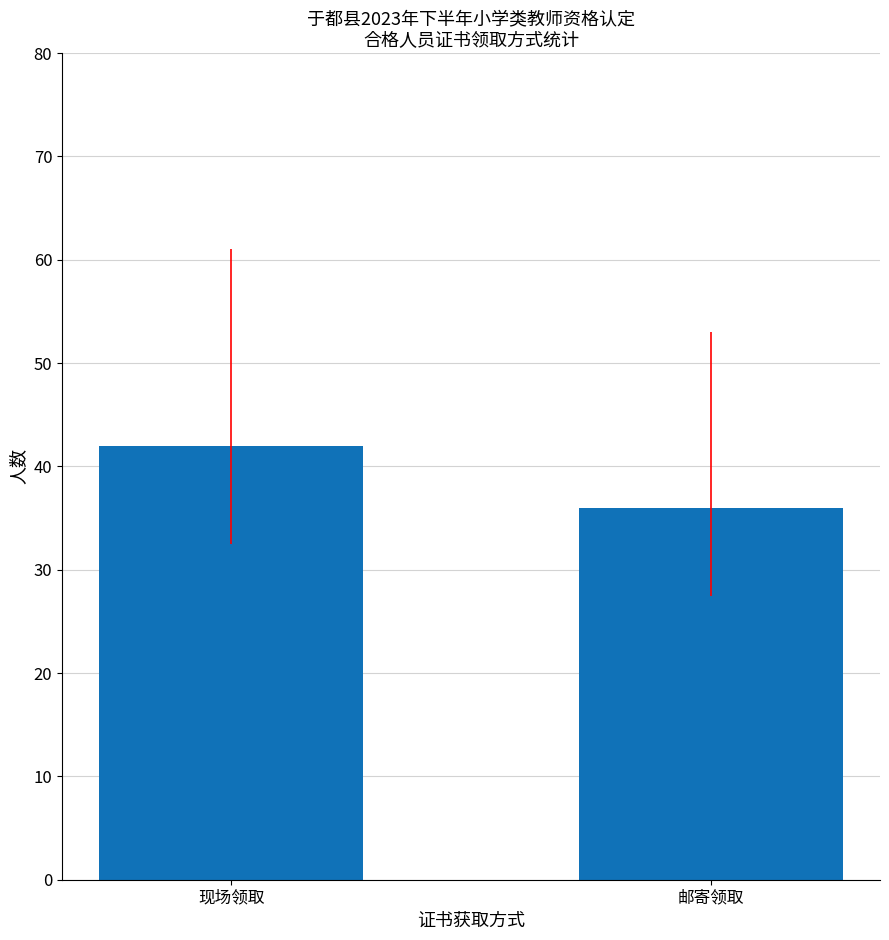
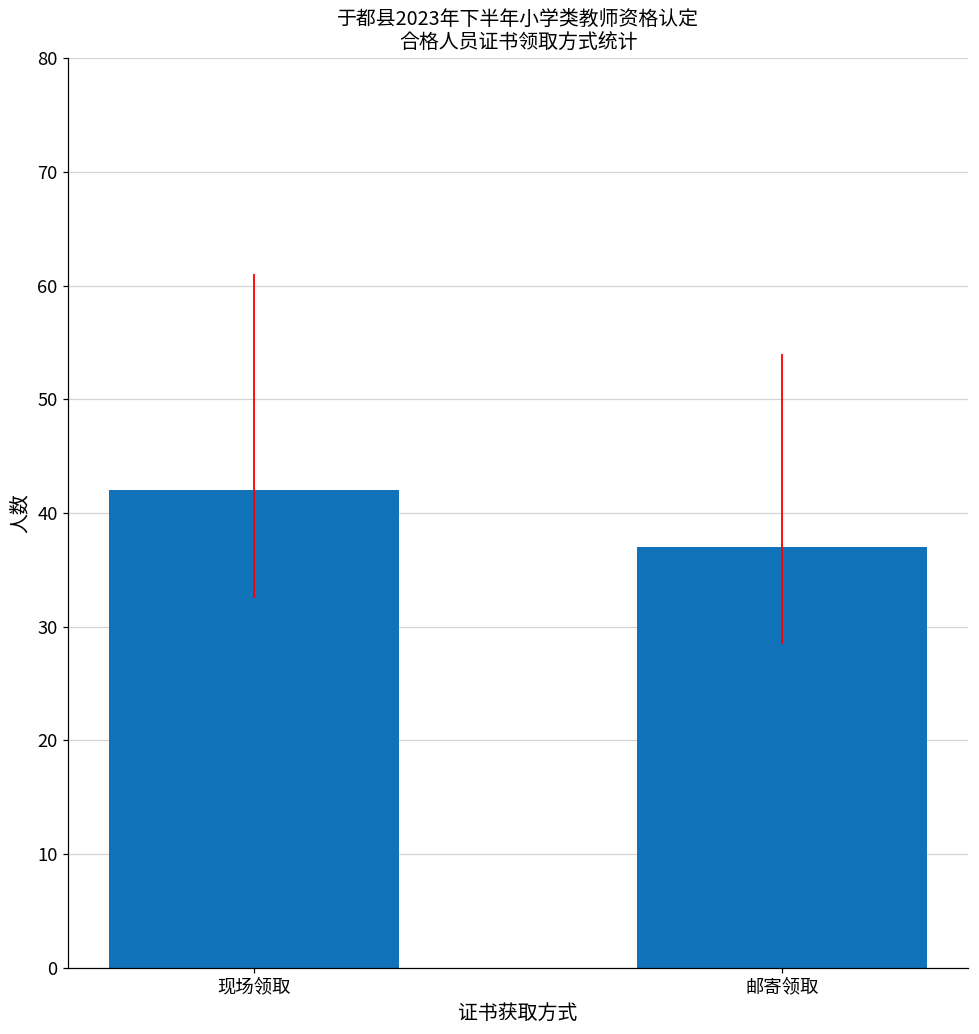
邮寄领取: 36 -> 37
